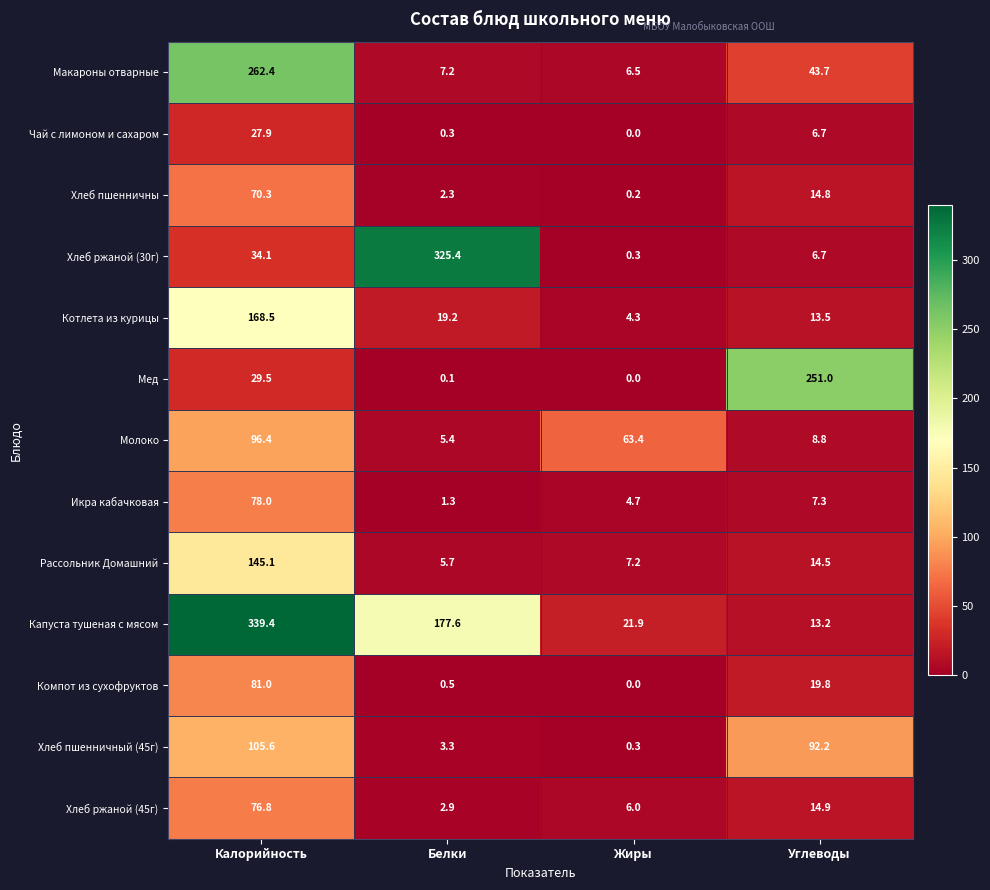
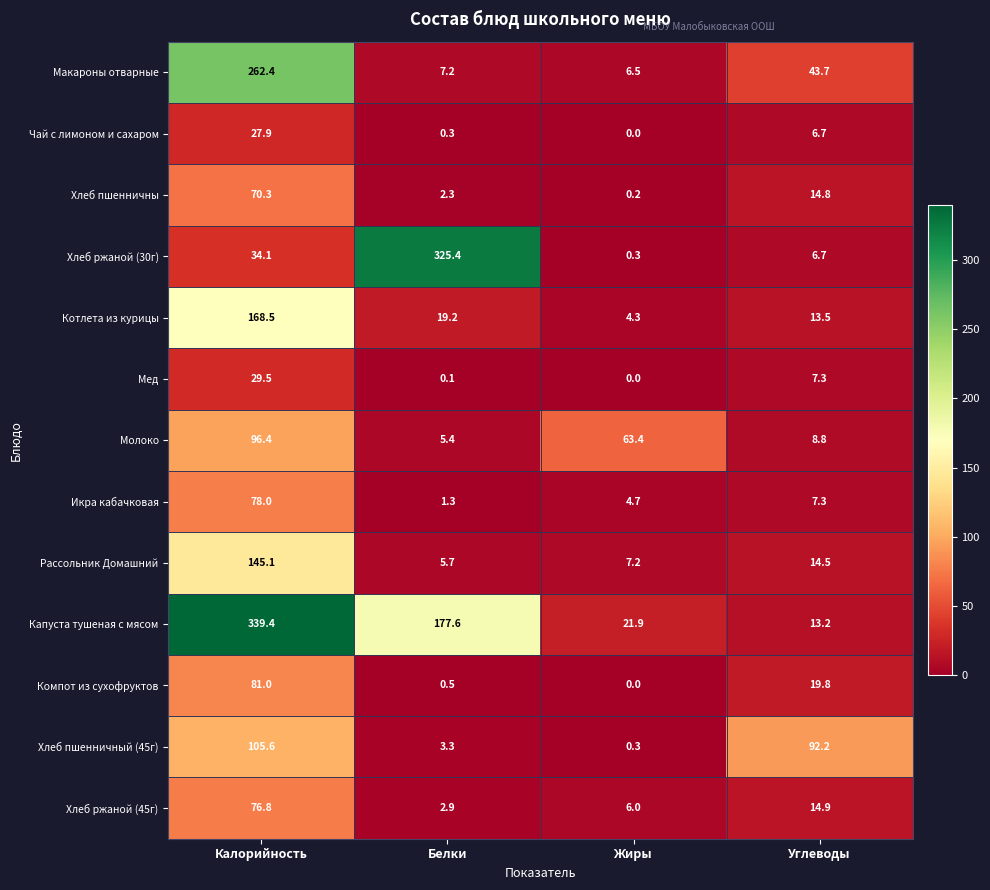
Мед, Углеводы: 251.0 -> 7.3
